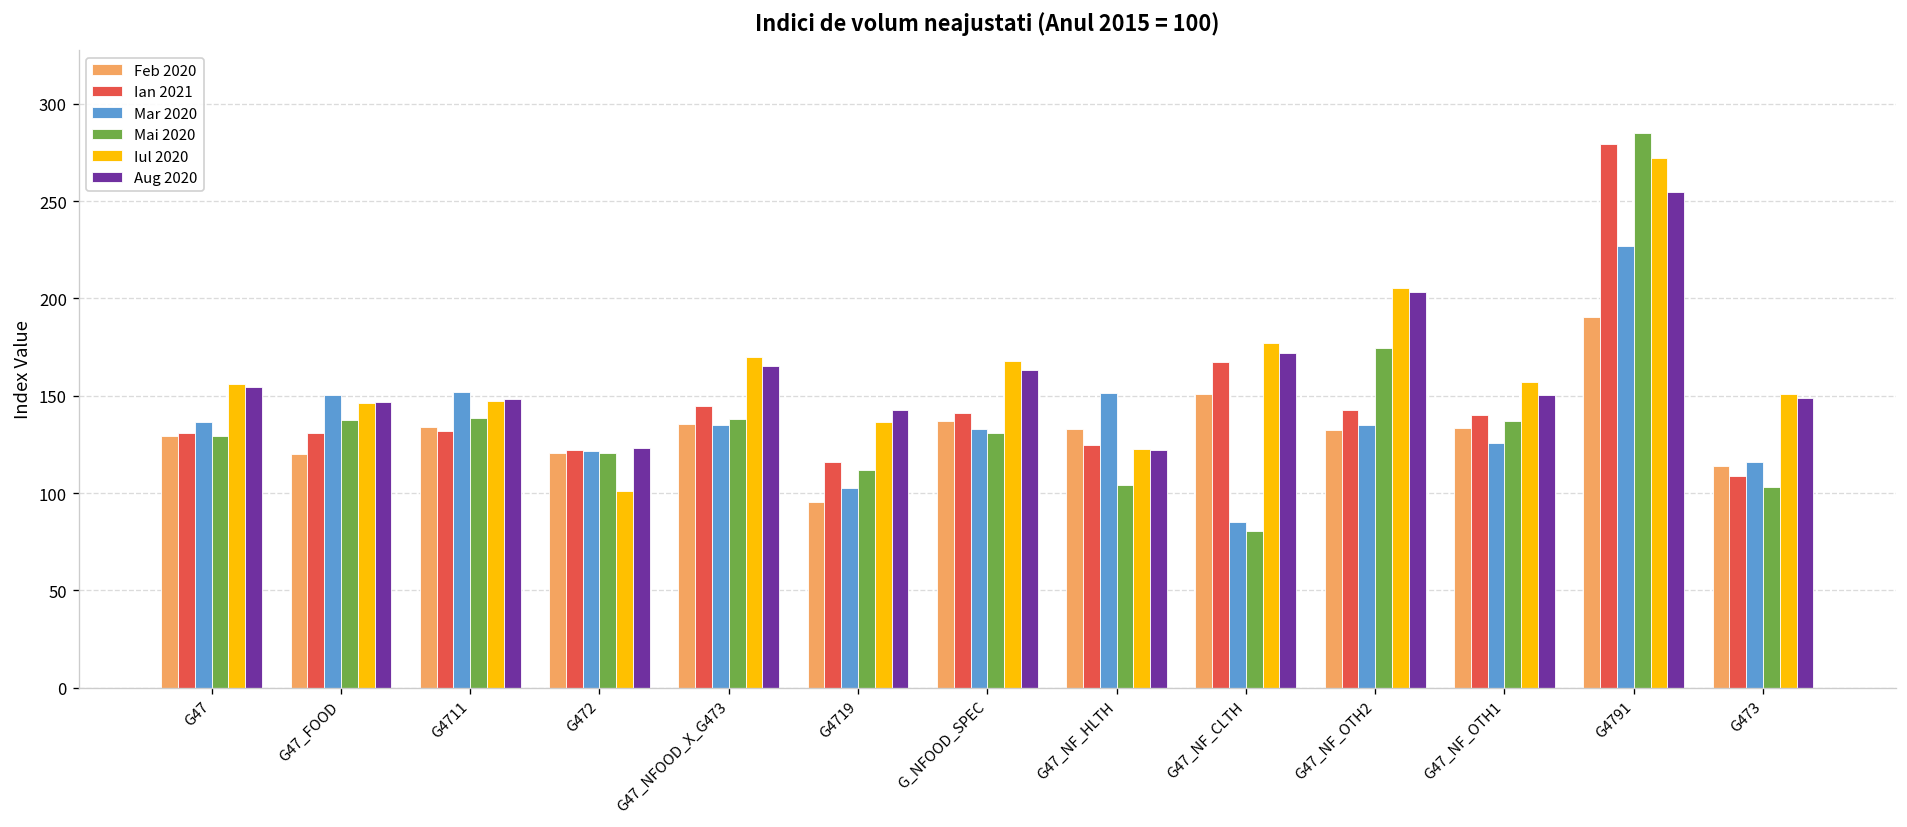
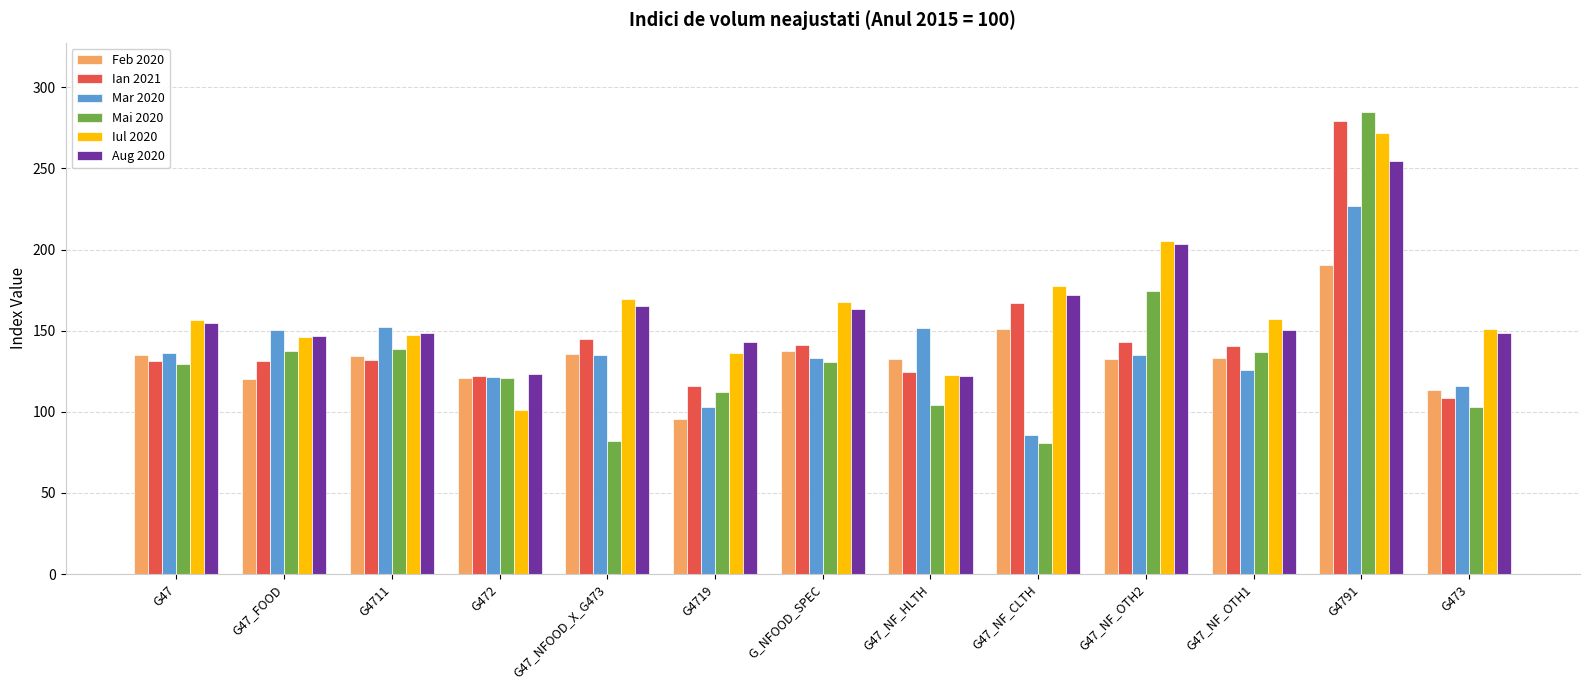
Feb 2020, G47: 130 -> 135
Mai 2020, G47_NFOOD_X_G473: 138 -> 82
